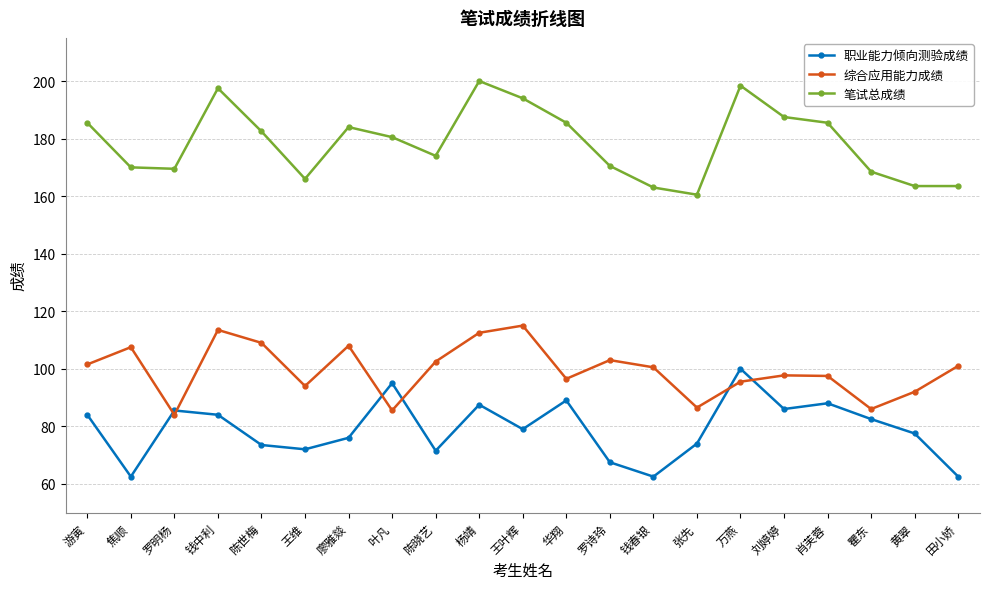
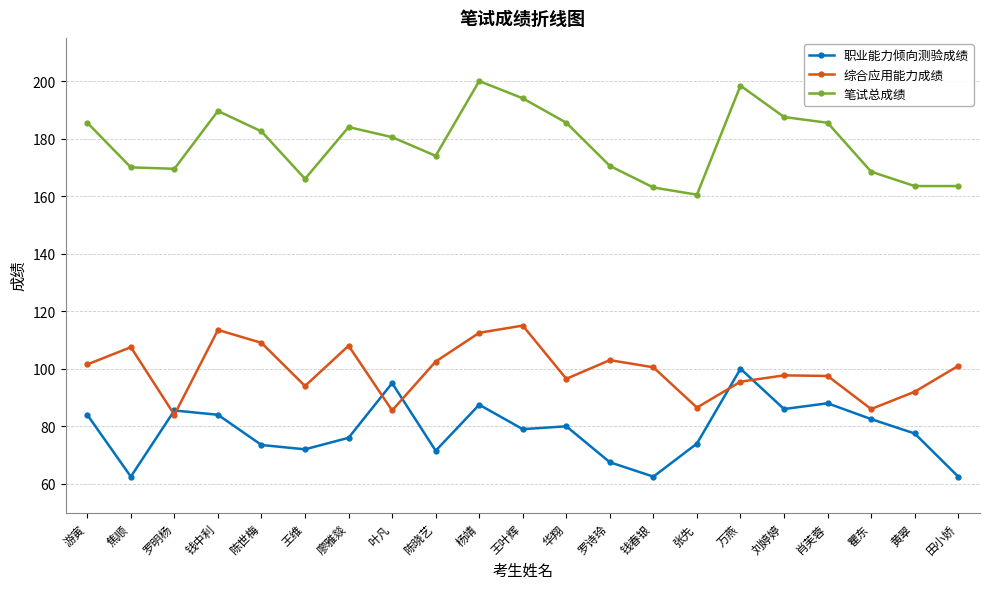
笔试总成绩, 钱中利: 198 -> 190
职业能力倾向测验成绩, 华翔: 89 -> 80
